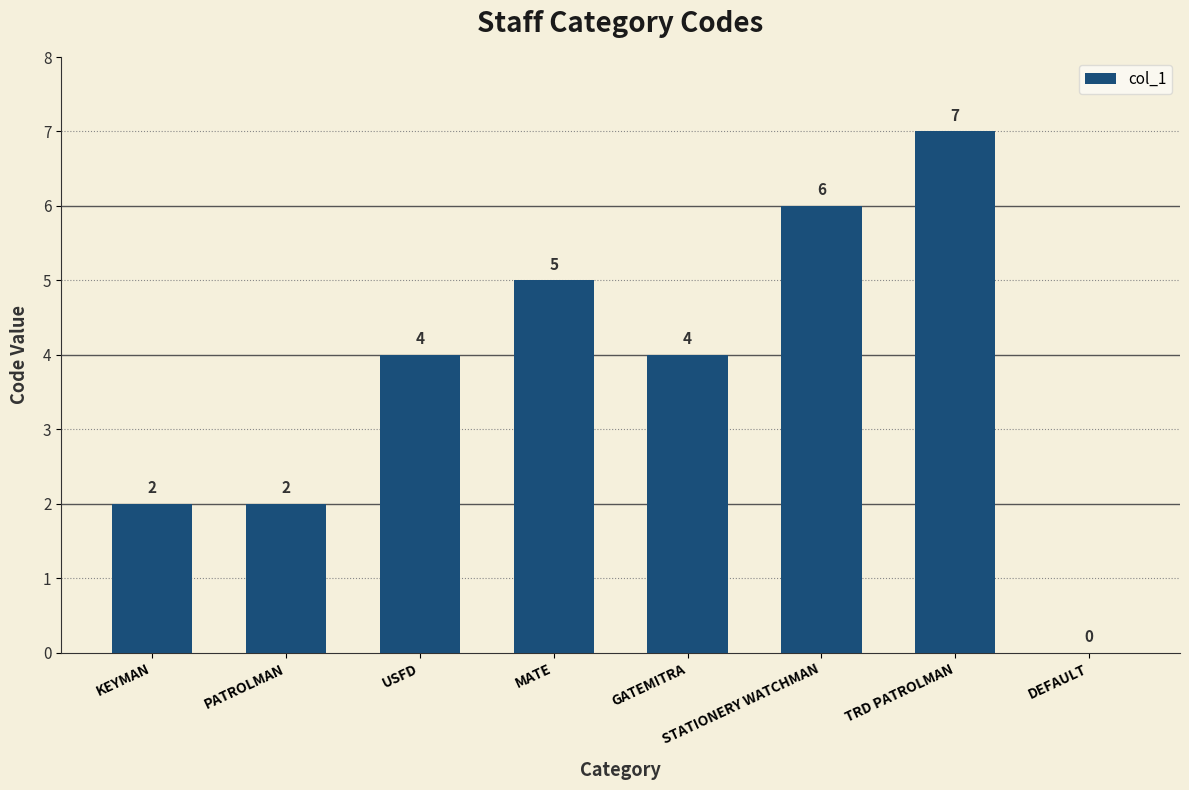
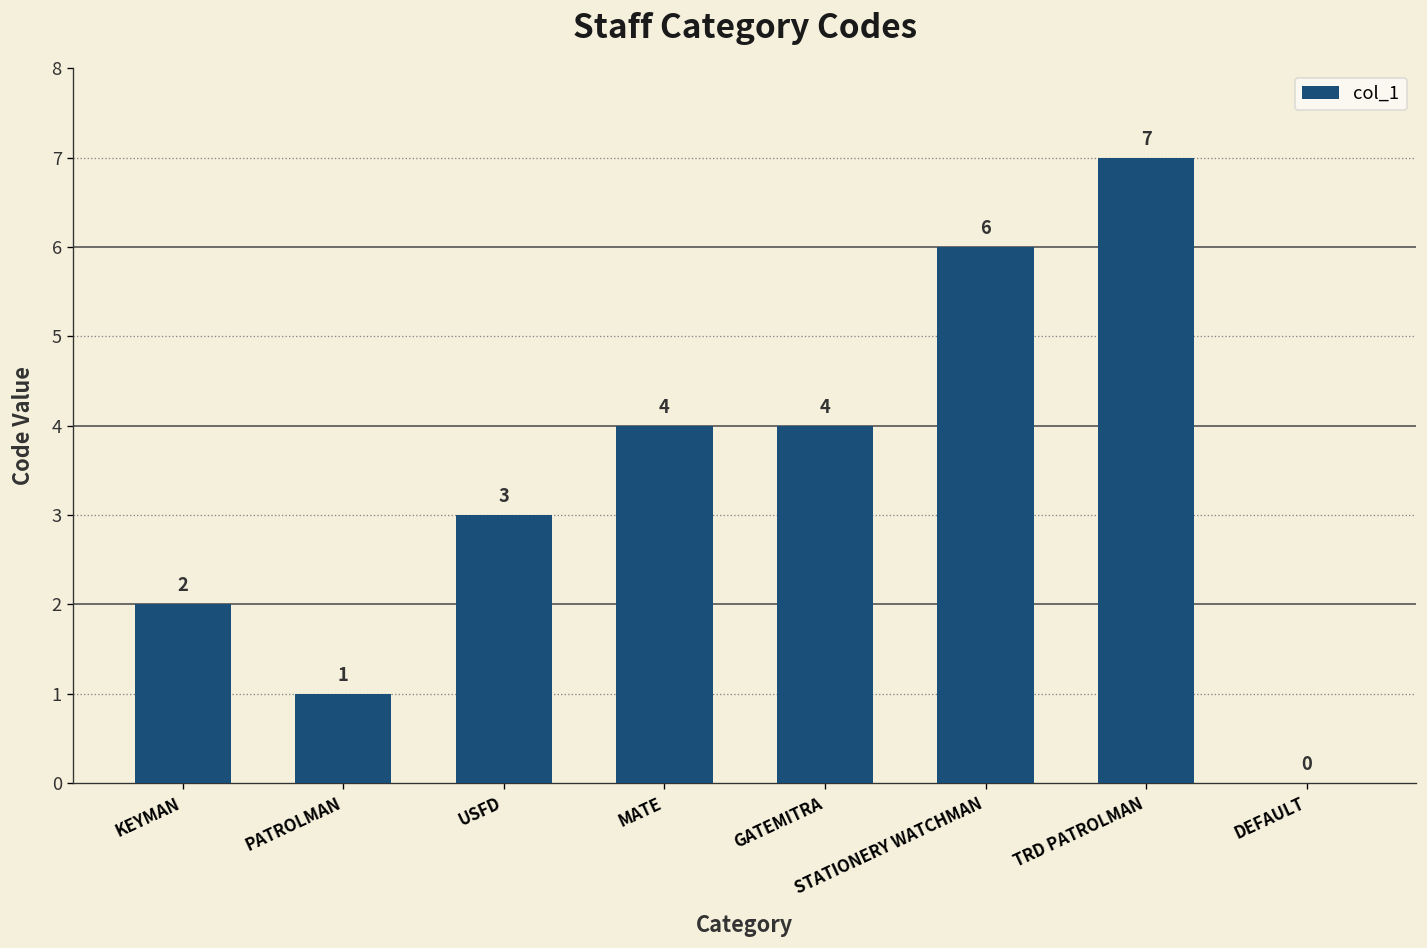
PATROLMAN: 2 -> 1
USFD: 4 -> 3
MATE: 5 -> 4
